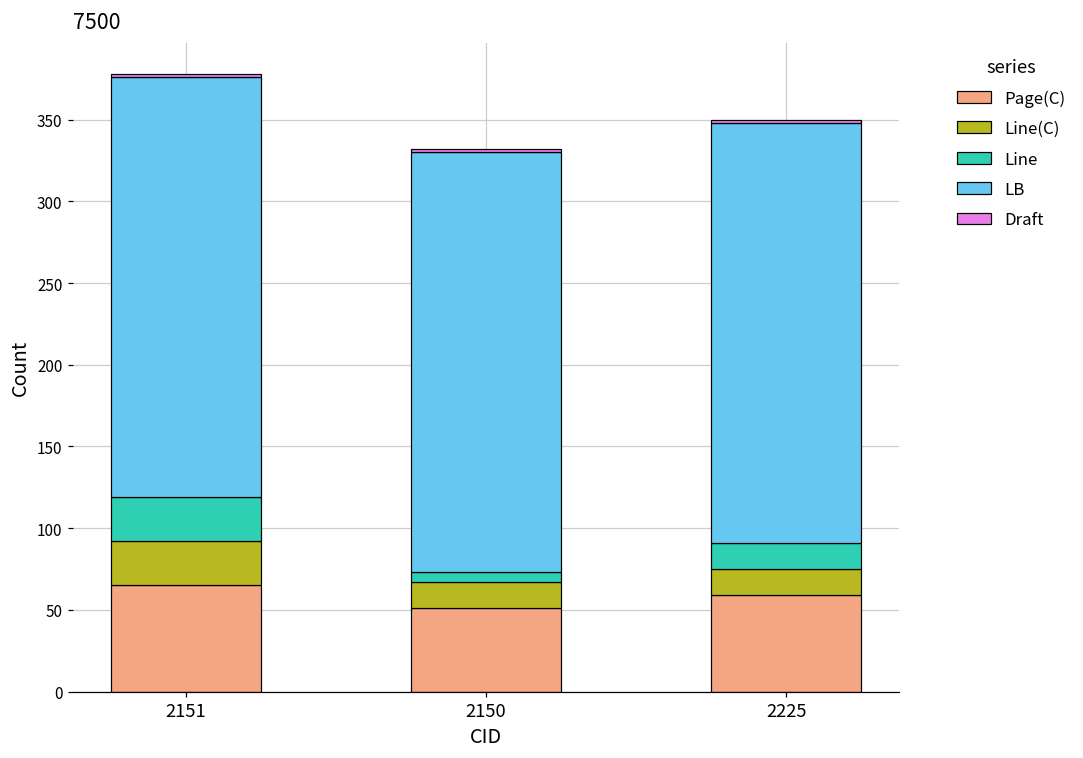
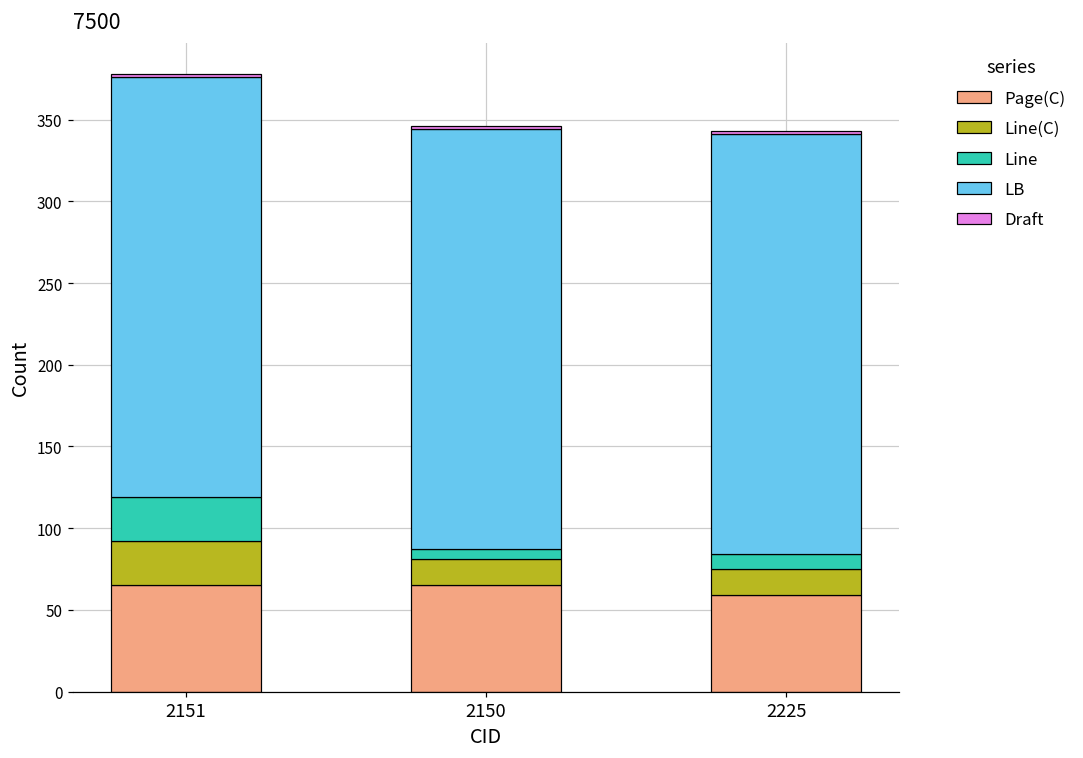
Page(C), 2150: 51 -> 65
Line, 2225: 16 -> 9
